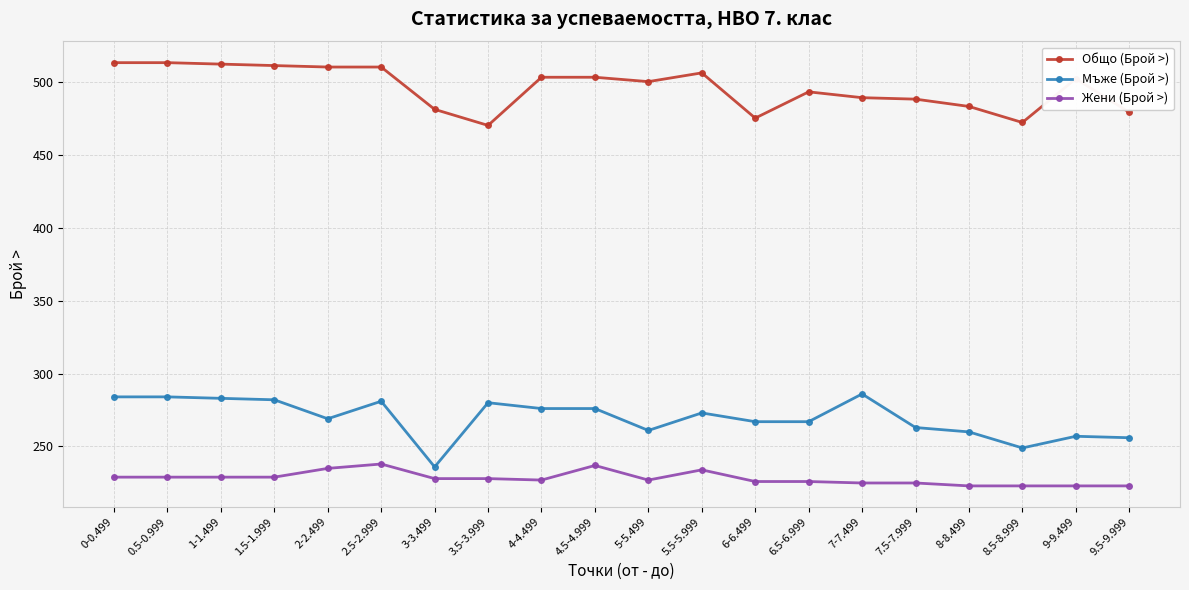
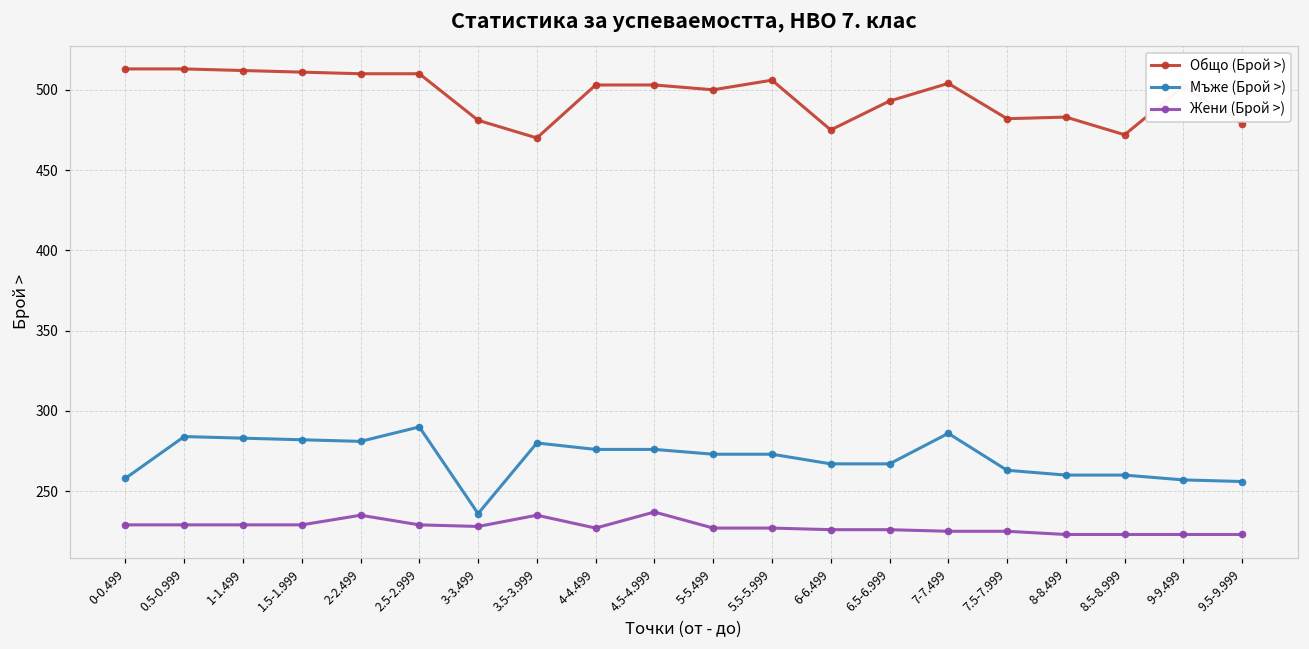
Мъже (Брой >), 0-0.499: 284 -> 258
Мъже (Брой >), 2-2.499: 269 -> 281
Мъже (Брой >), 2.5-2.999: 281 -> 290
Жени (Брой >), 2.5-2.999: 238 -> 229
Жени (Брой >), 3.5-3.999: 228 -> 235
Мъже (Брой >), 5-5.499: 261 -> 273
Жени (Брой >), 5.5-5.999: 234 -> 227
Общо (Брой >), 7-7.499: 489 -> 504
Общо (Брой >), 7.5-7.999: 488 -> 482
Мъже (Брой >), 8.5-8.999: 249 -> 260
